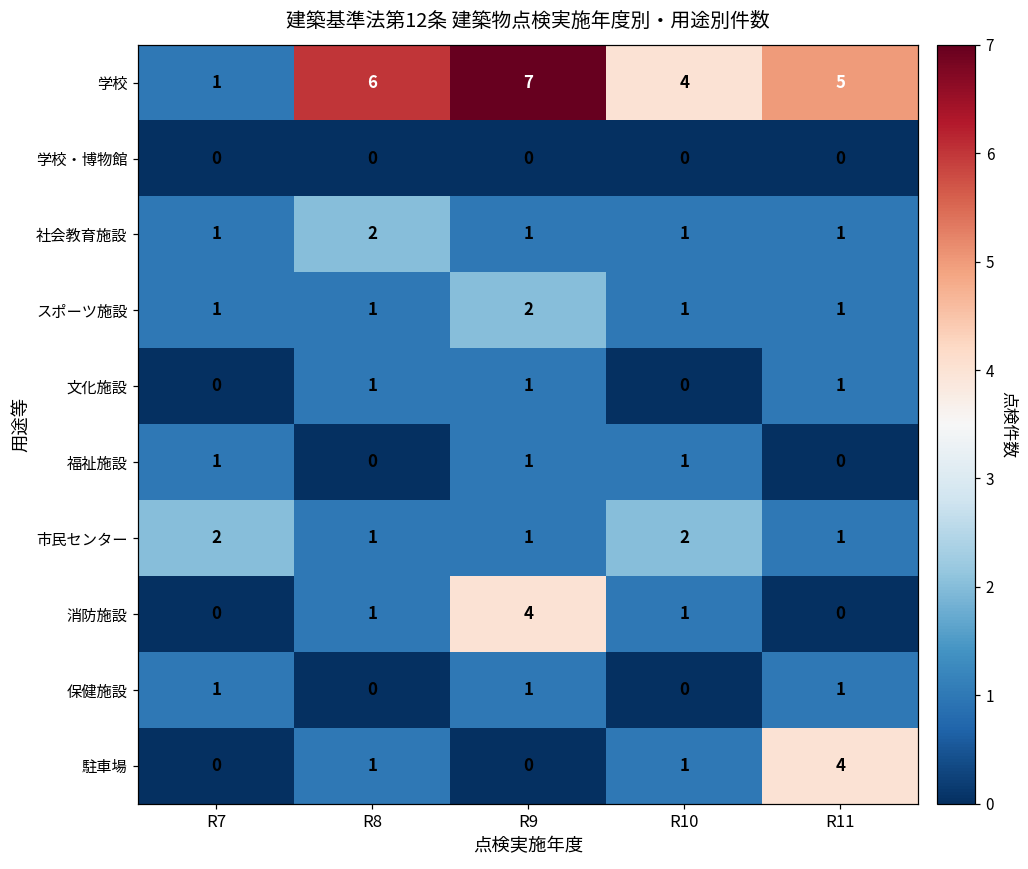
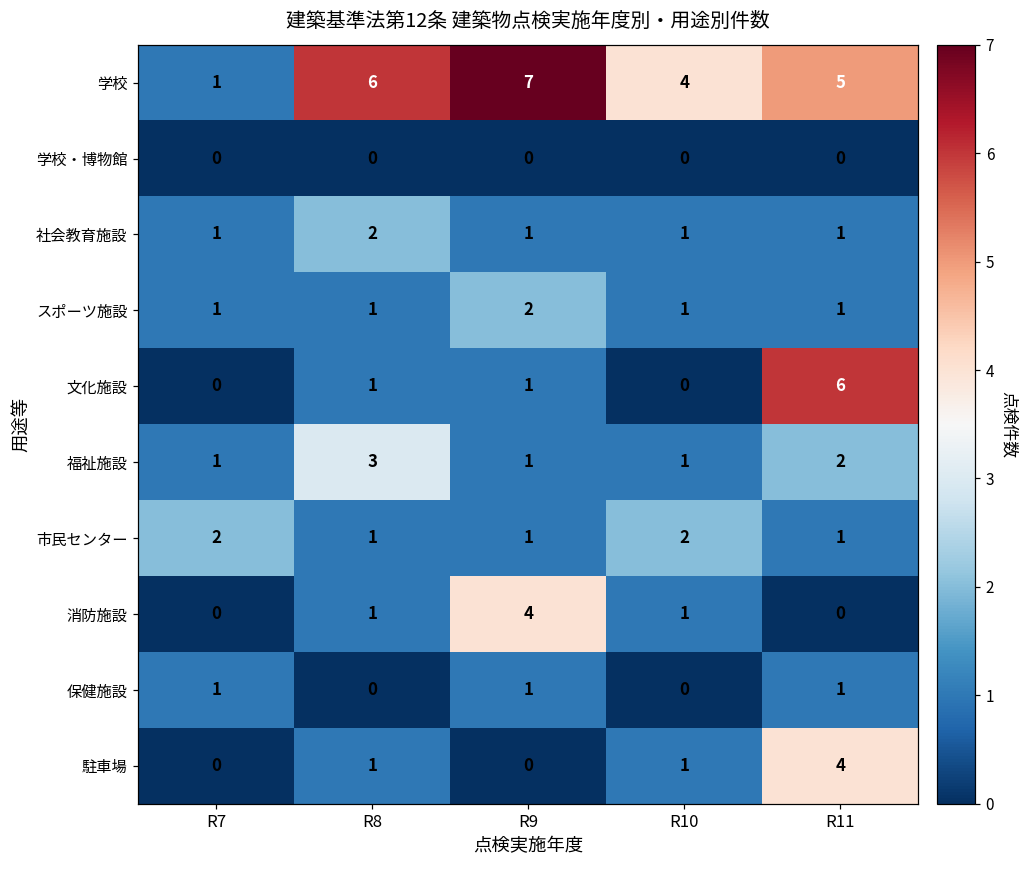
文化施設, R11: 1 -> 6
福祉施設, R8: 0 -> 3
福祉施設, R11: 0 -> 2
